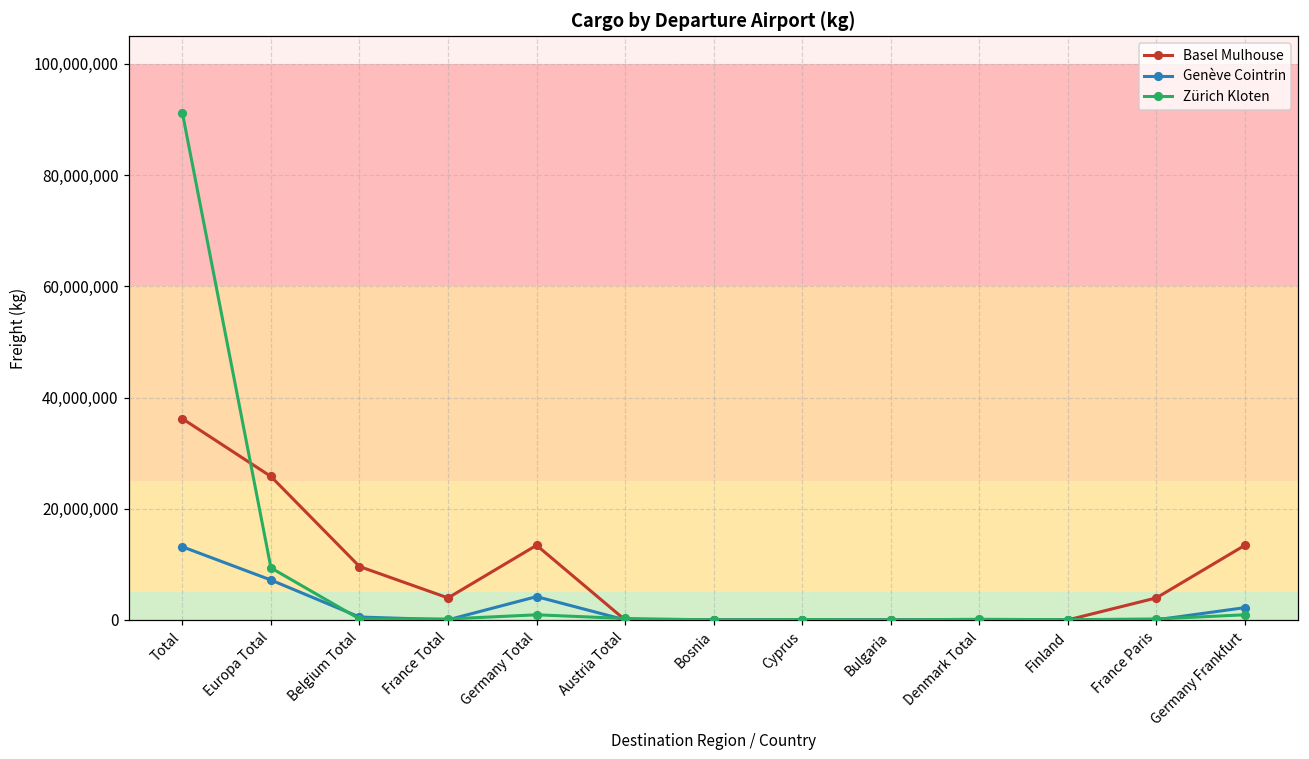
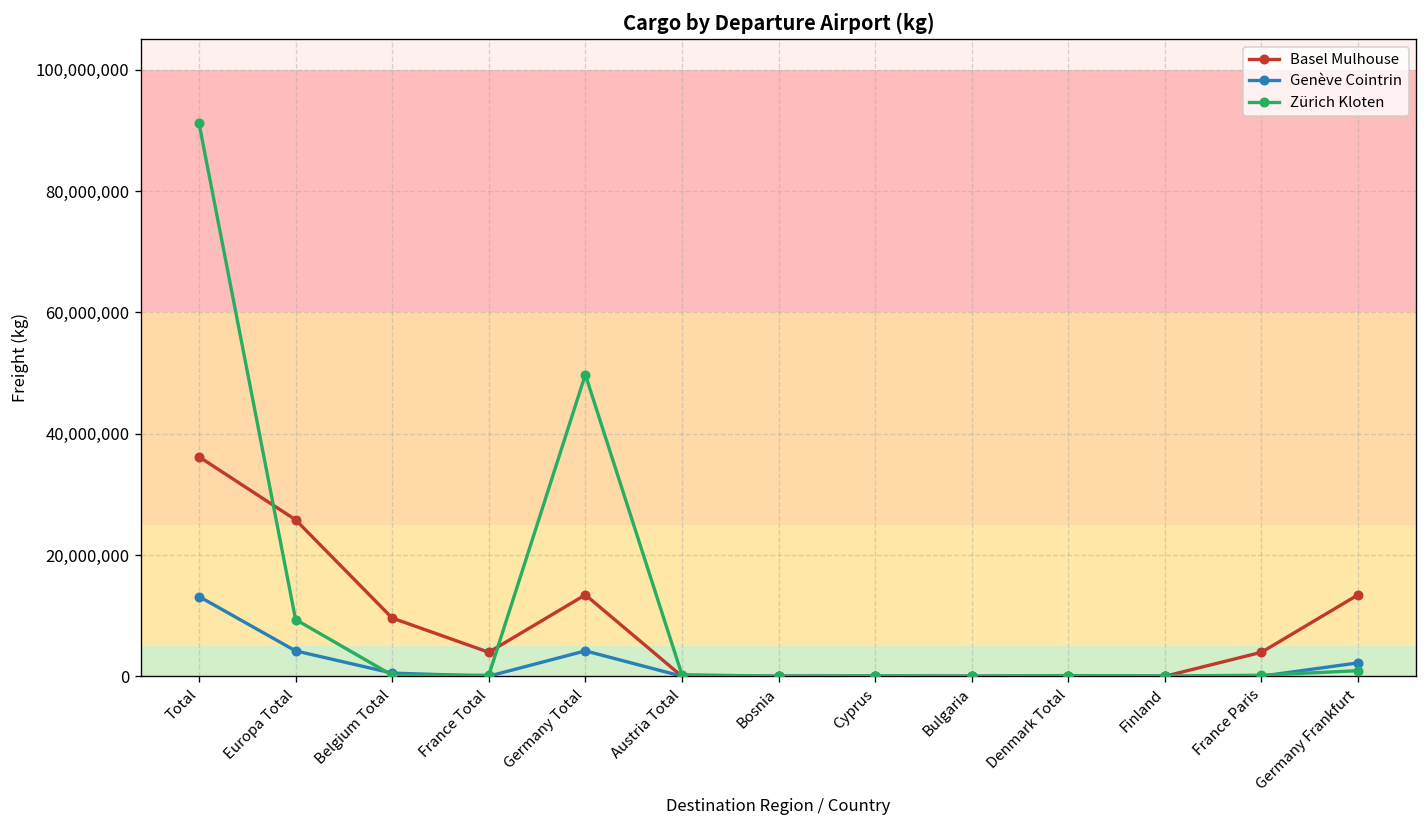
Genève Cointrin, Europa Total: 7,000,000 -> 4,000,000
Zürich Kloten, Germany Total: 1,000,000 -> 50,000,000
